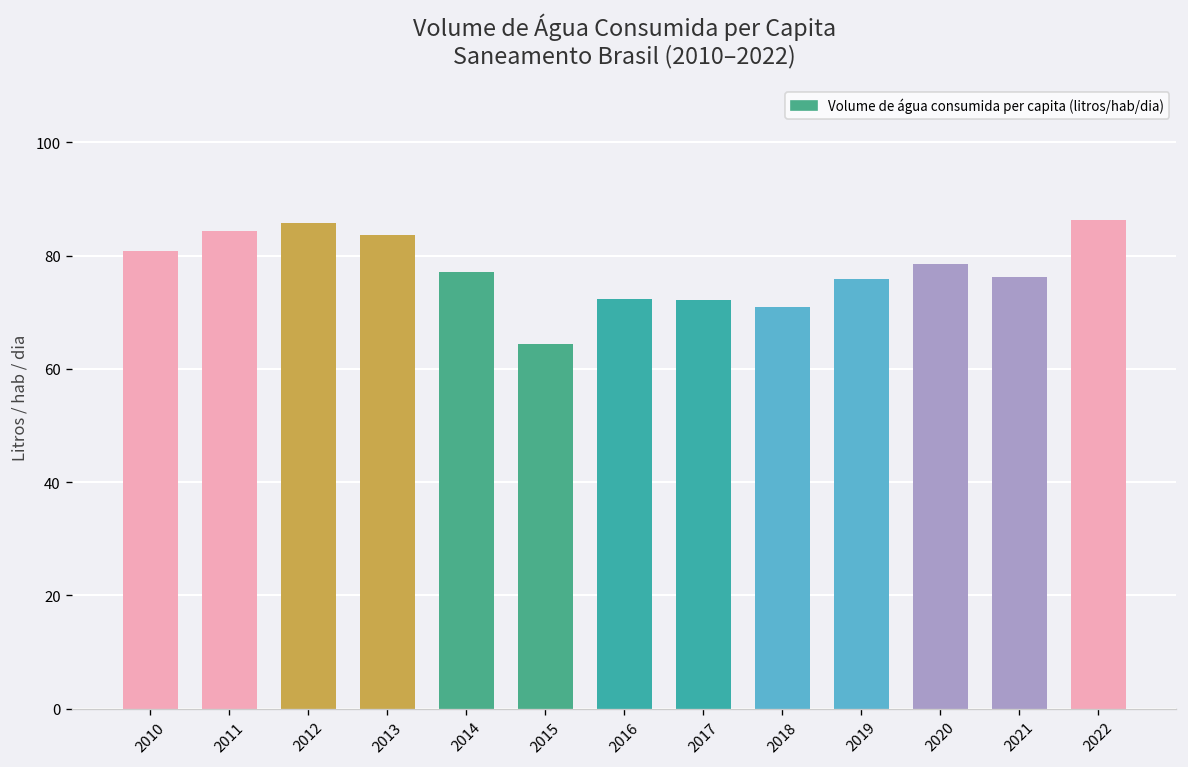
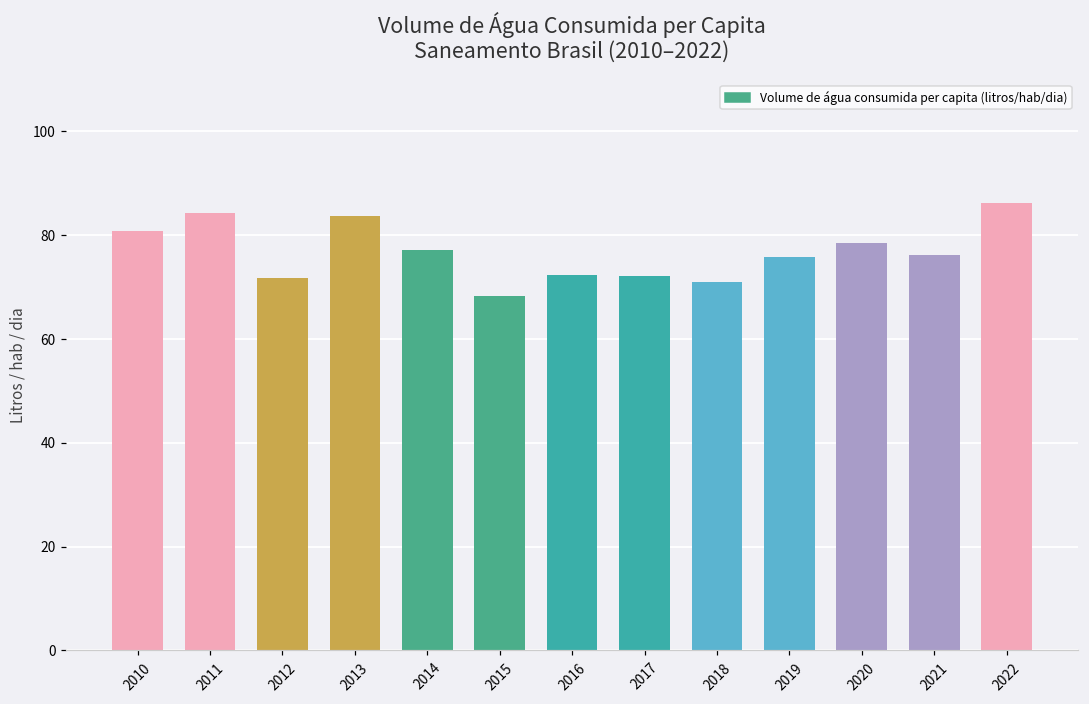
2012: 86 -> 72
2015: 64 -> 68
